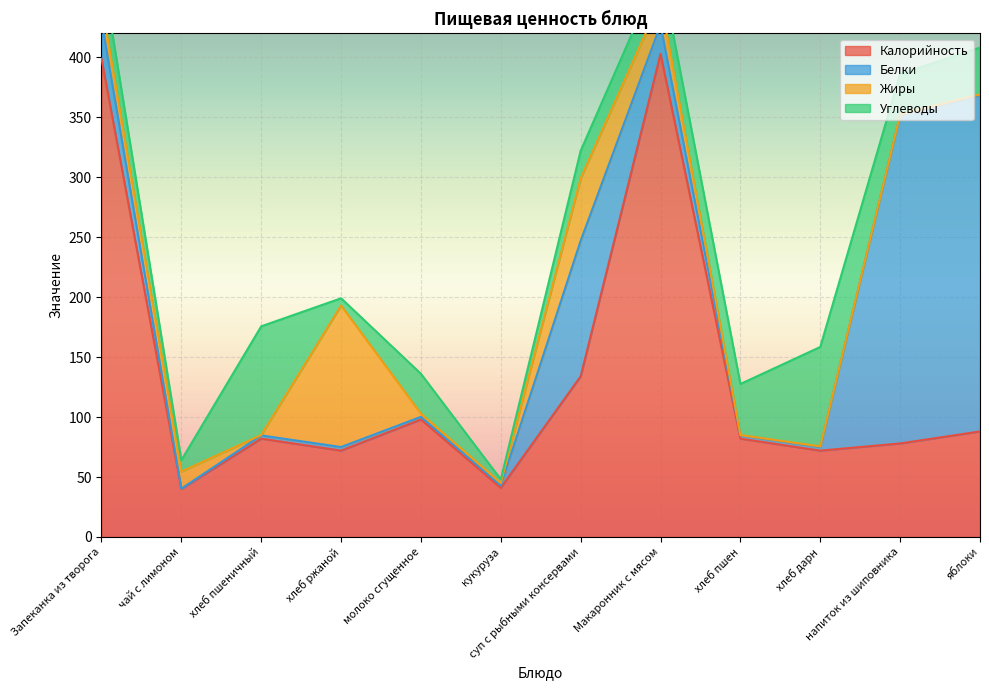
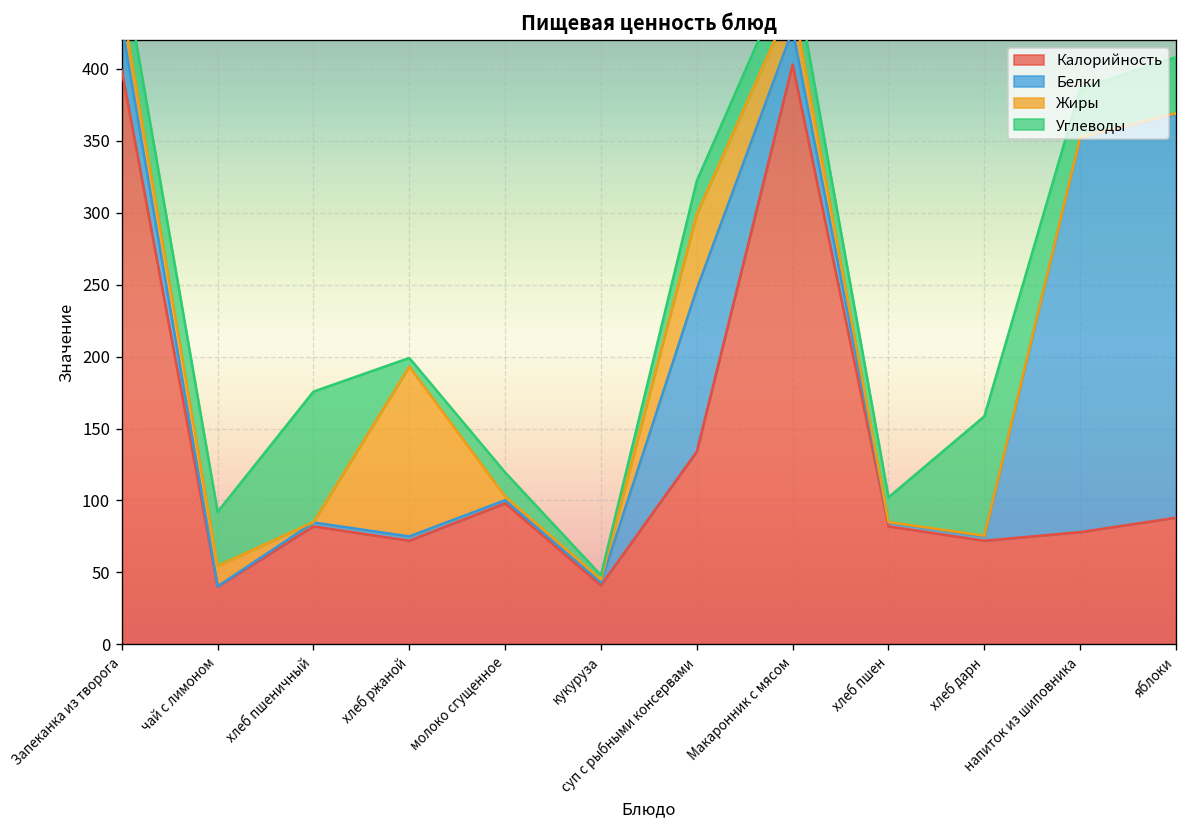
Углеводы, чай с лимоном: 10 -> 38
Углеводы, молоко сгущенное: 33 -> 17
Углеводы, хлеб пшен: 43 -> 17
